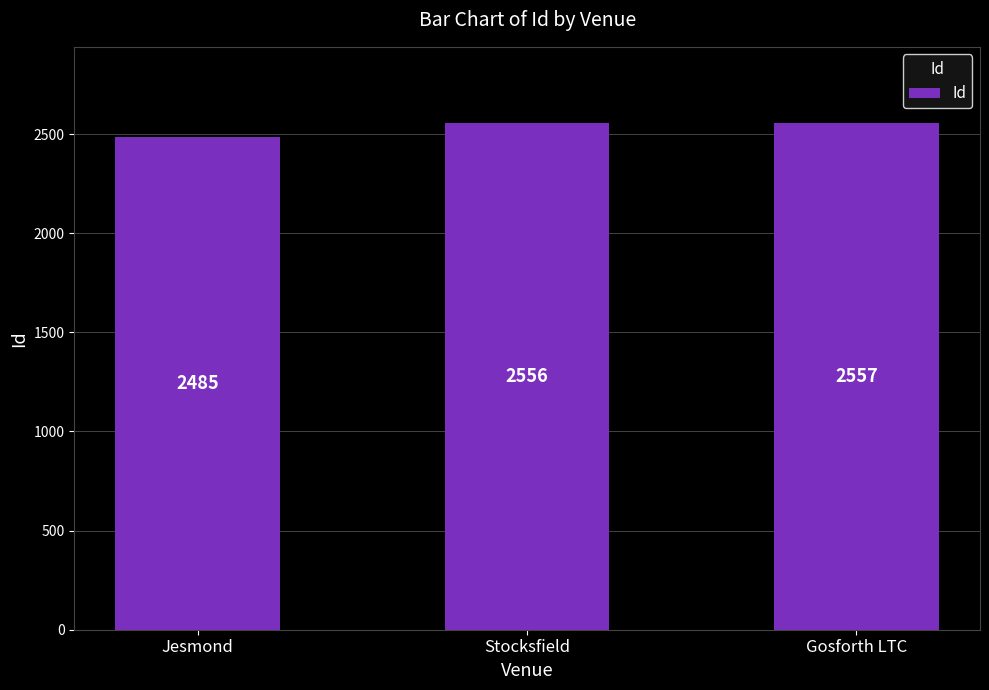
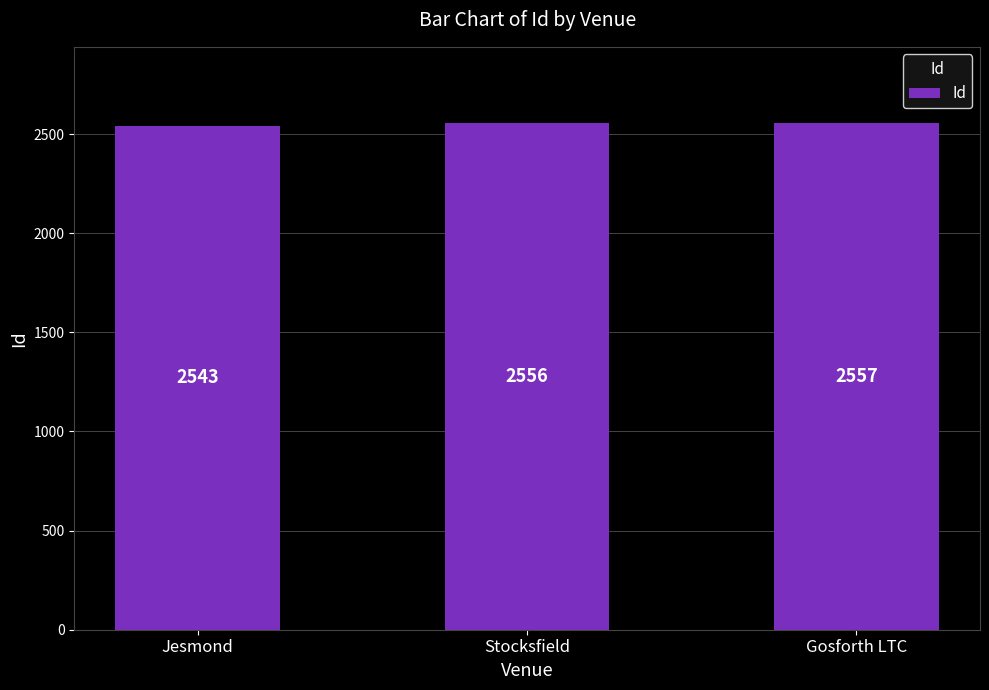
Jesmond: 2485 -> 2543
